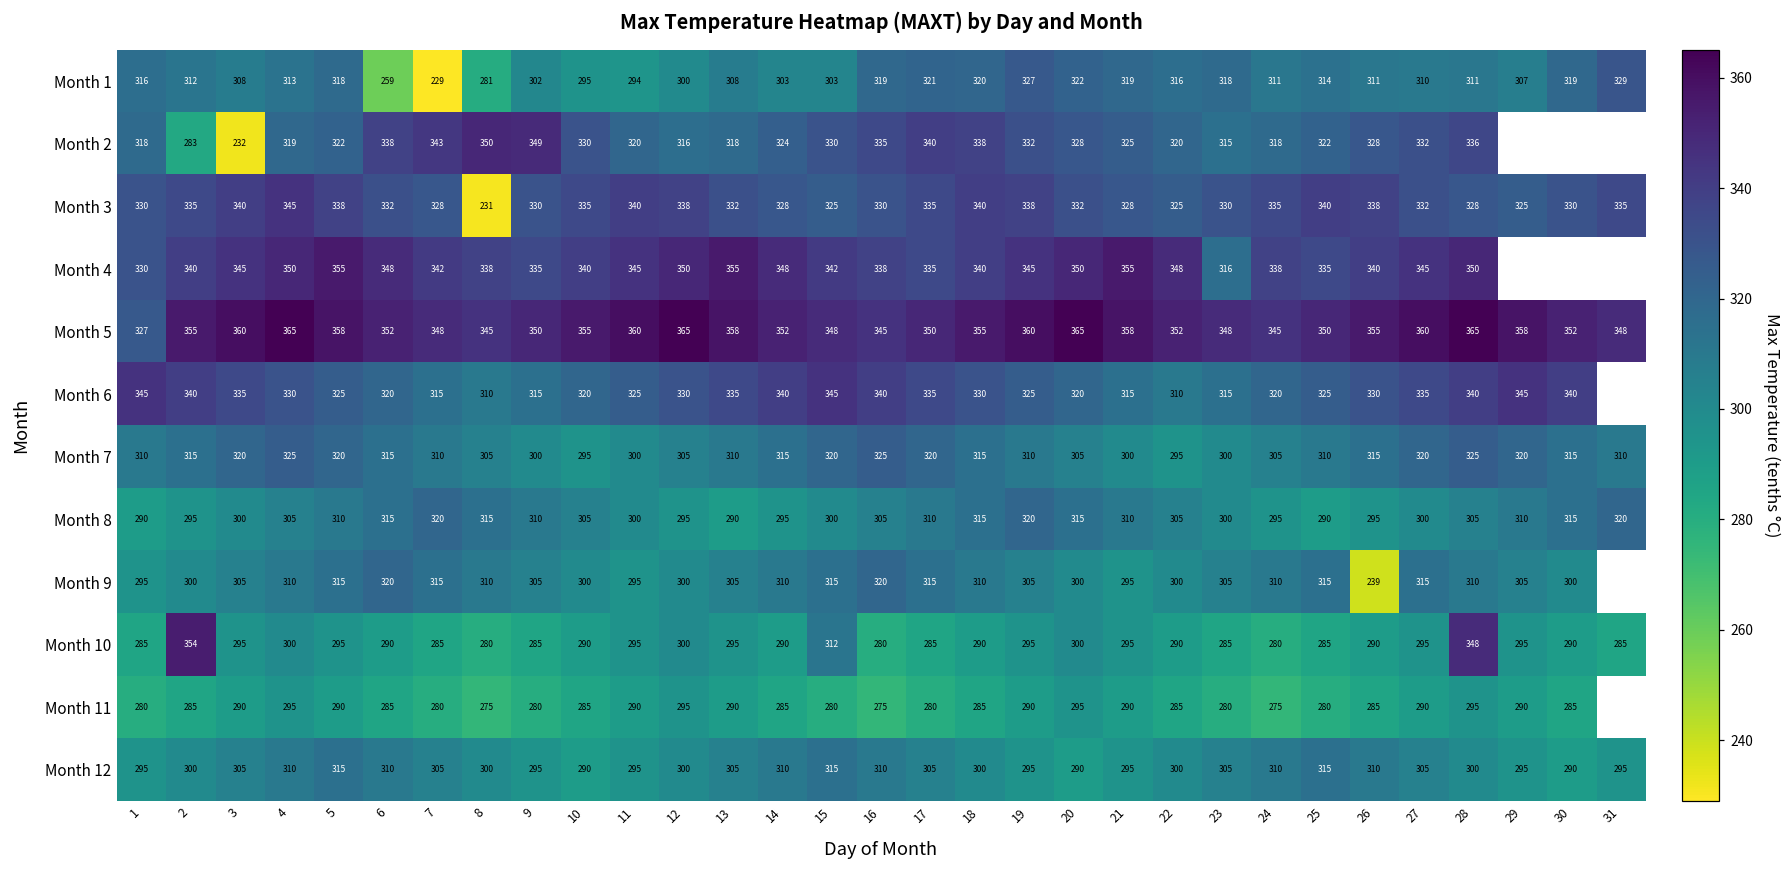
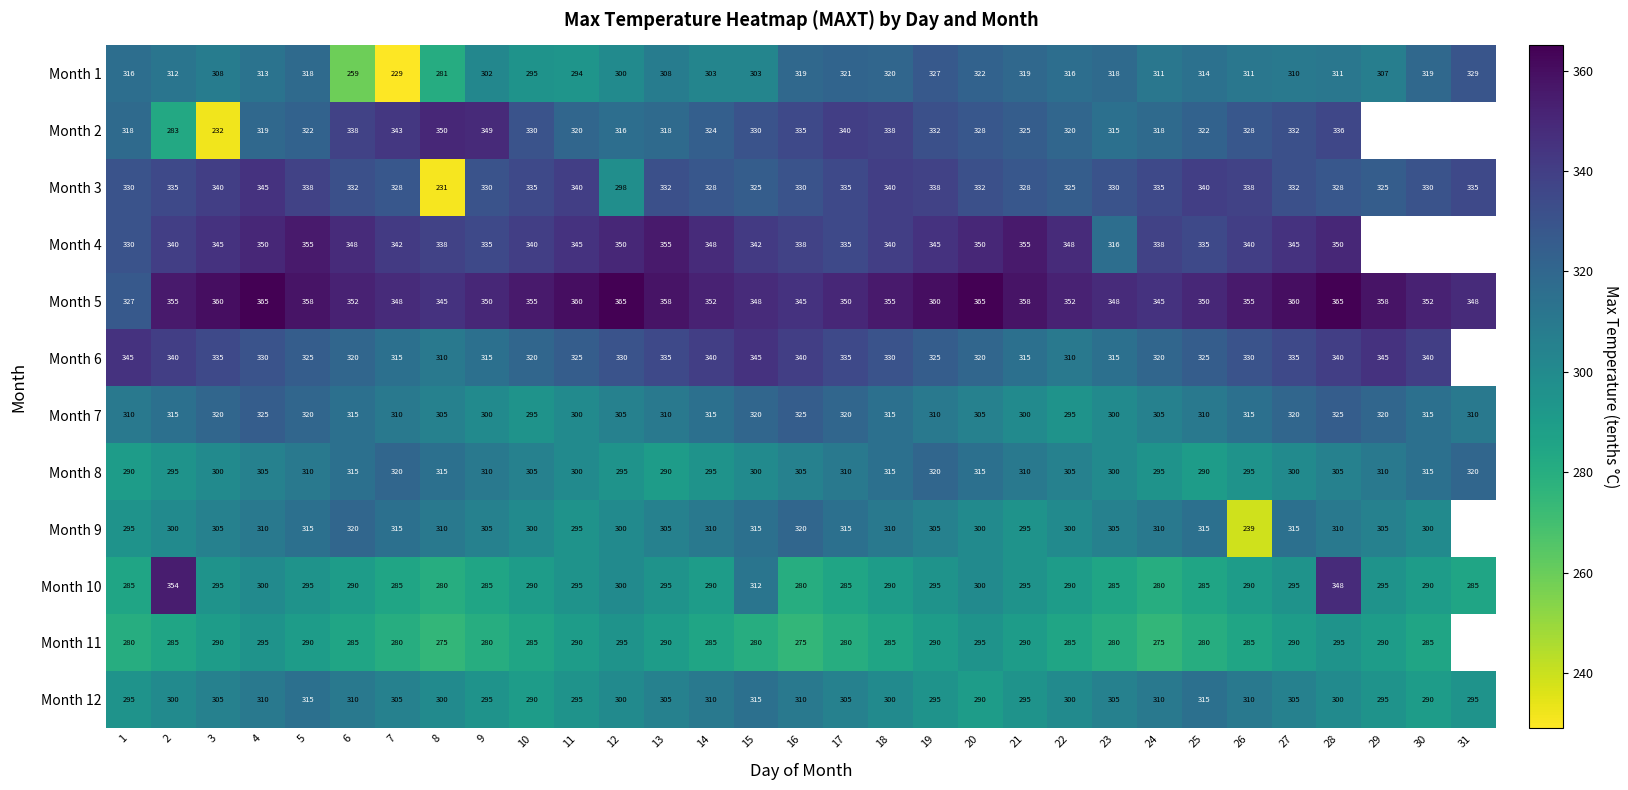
Month 3, 12: 338 -> 298
